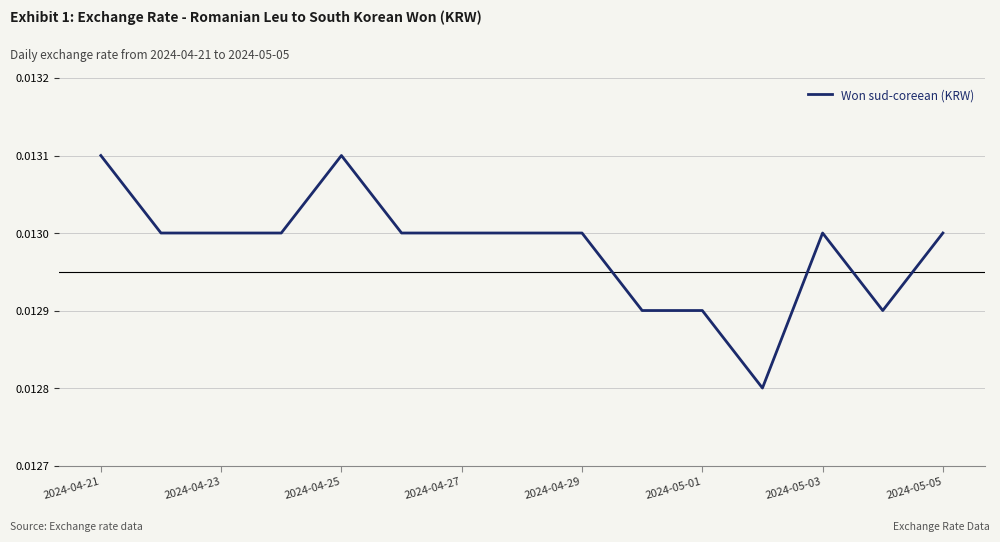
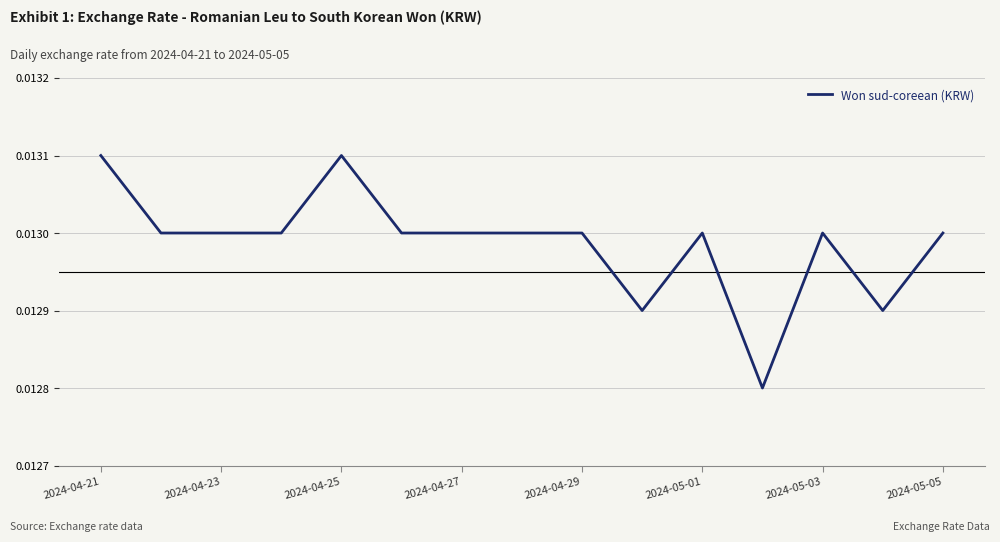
2024-05-01: 0.0129 -> 0.0130
